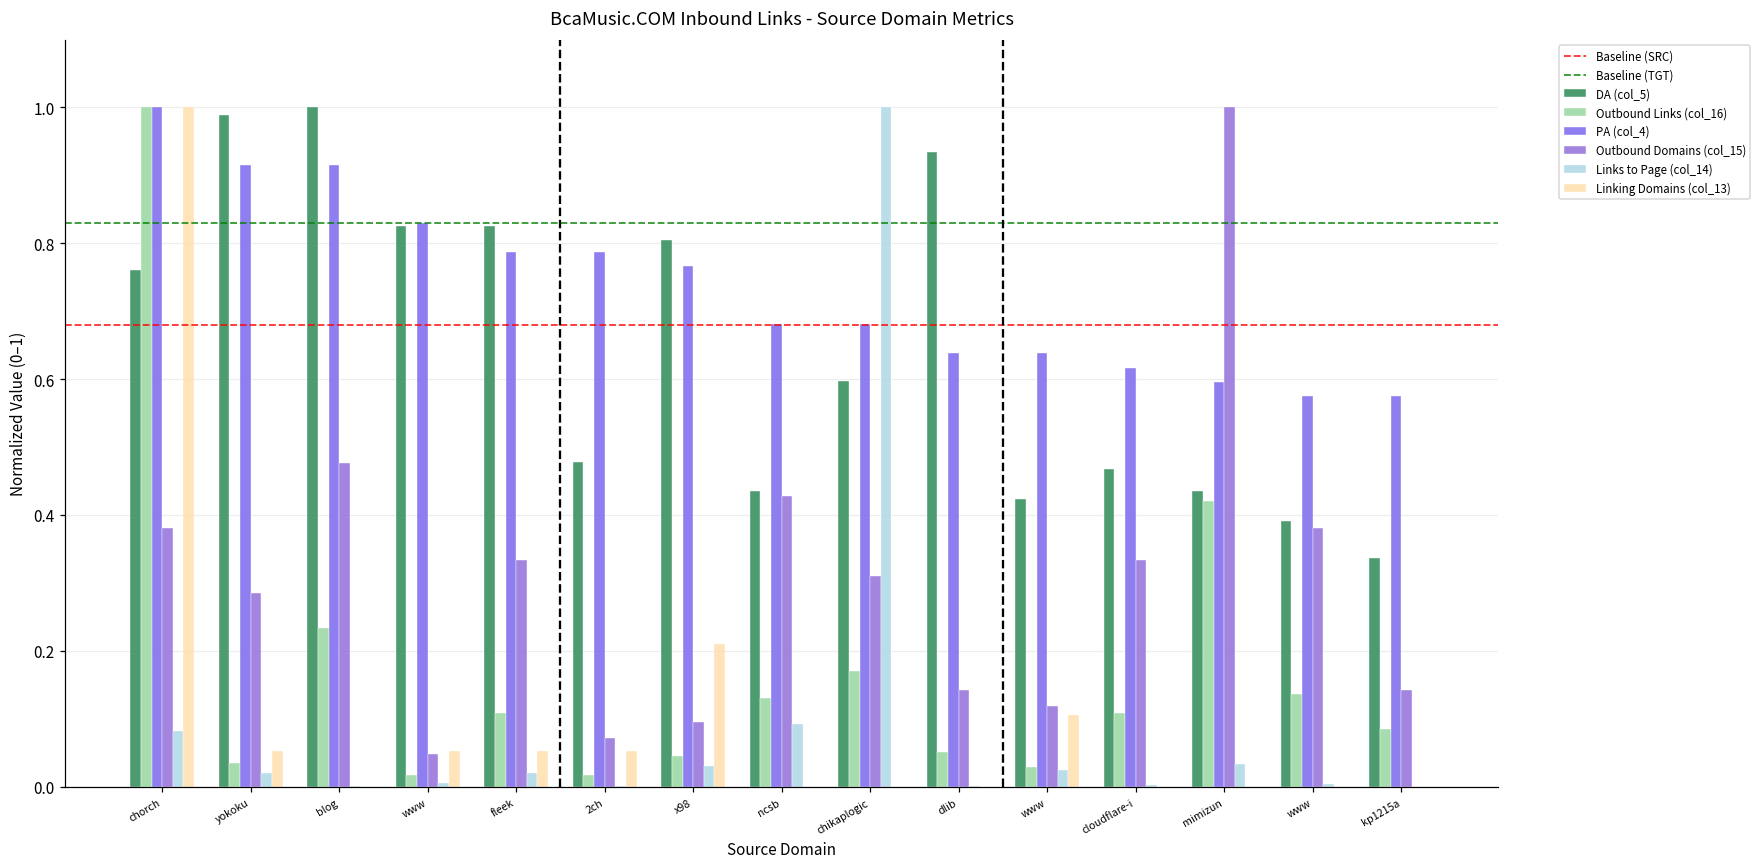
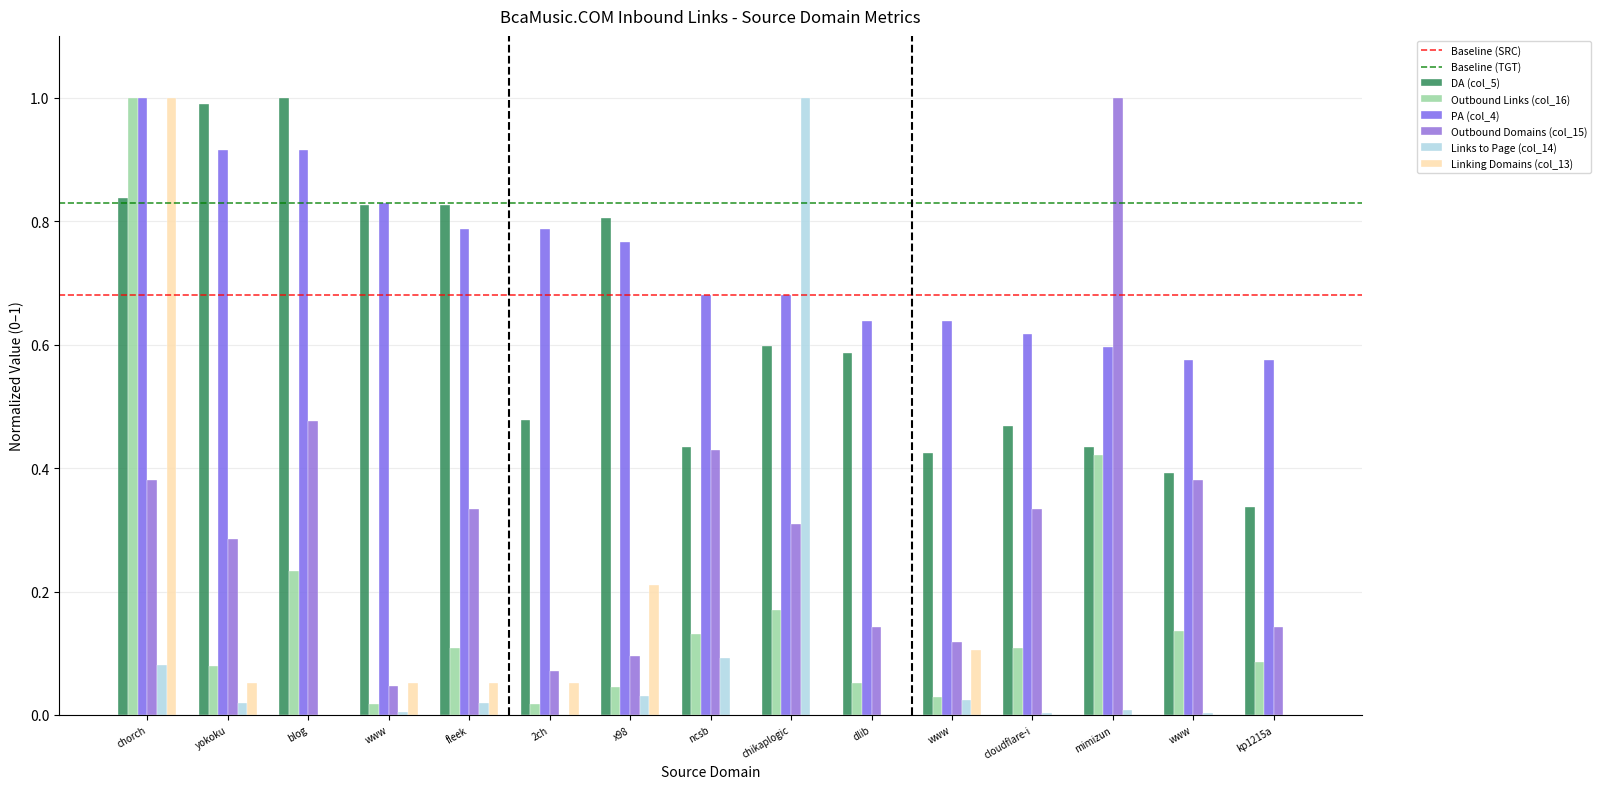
DA (col_5), chorch: 0.76 -> 0.84
Outbound Links (col_16), yokoku: 0.03 -> 0.08
DA (col_5), dlib: 0.93 -> 0.59
Links to Page (col_14), mimizun: 0.03 -> 0.01
